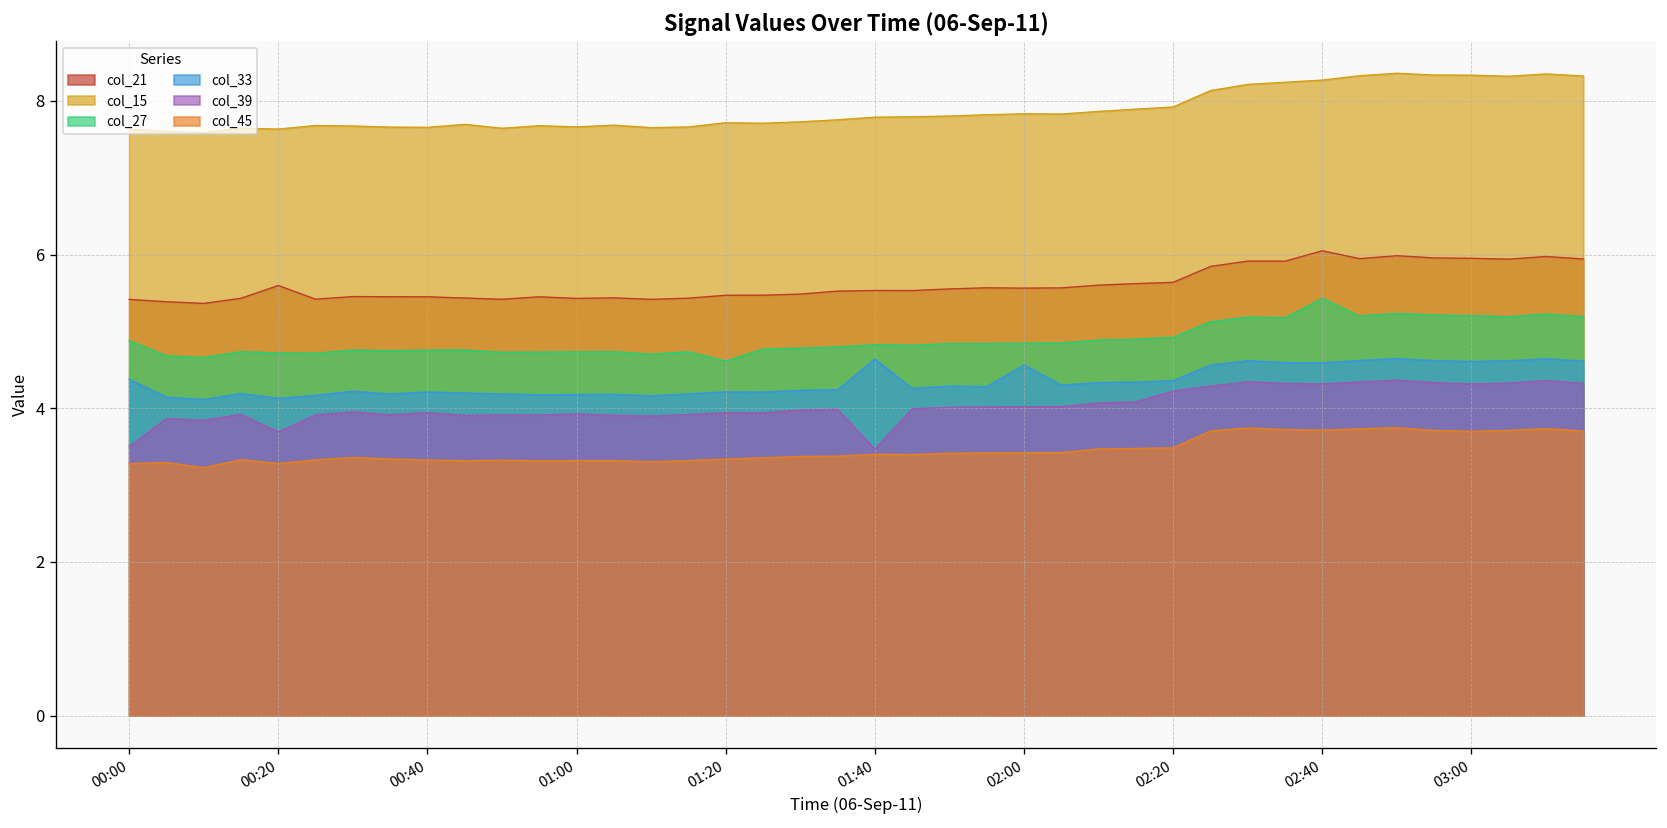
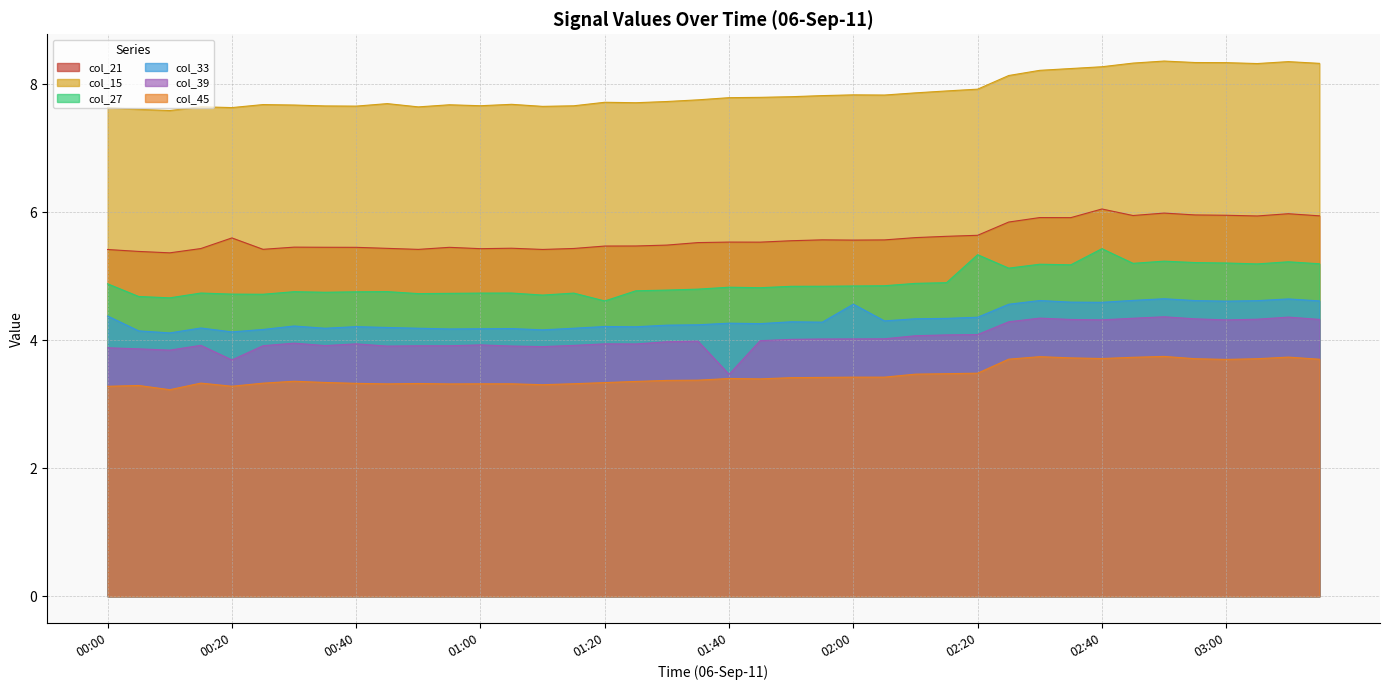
col_39, 00:00: 3.5 -> 3.9
col_33, 01:40: 4.6 -> 4.3
col_27, 02:20: 4.9 -> 5.3
col_39, 02:20: 4.2 -> 4.1
